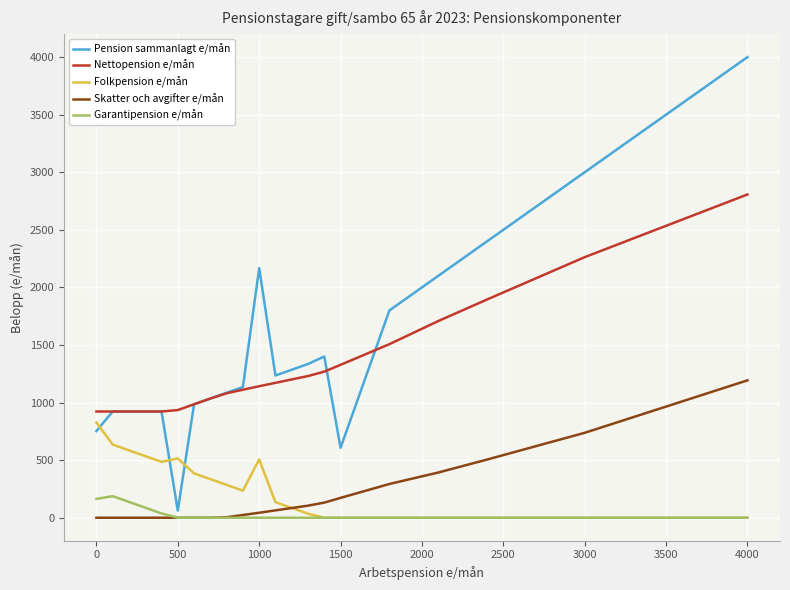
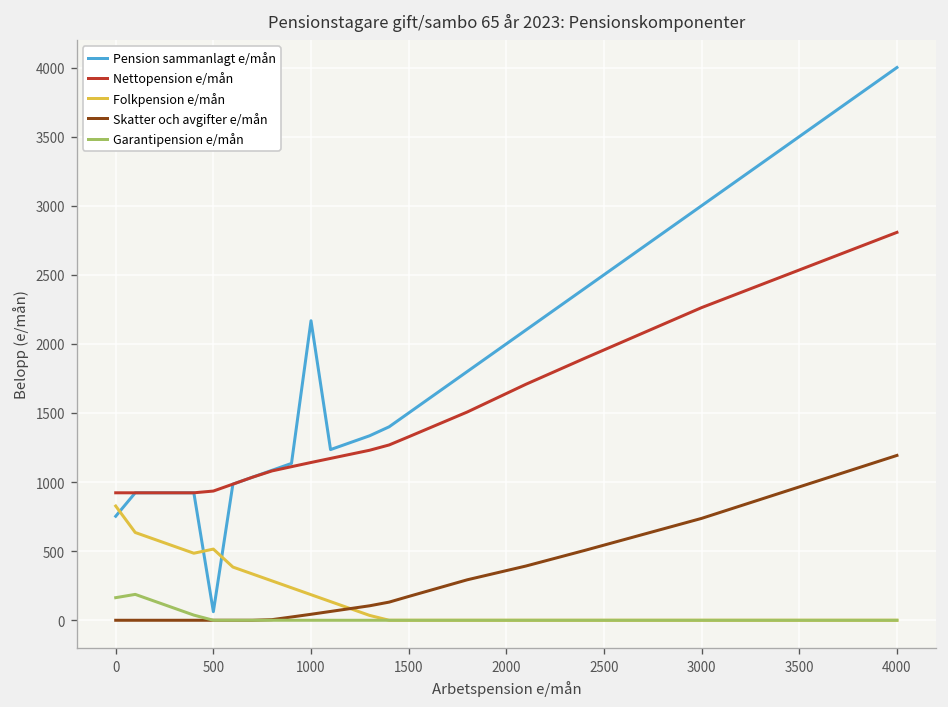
Folkpension e/mån, 1000: 510 -> 190
Pension sammanlagt e/mån, 1500: 610 -> 1500
